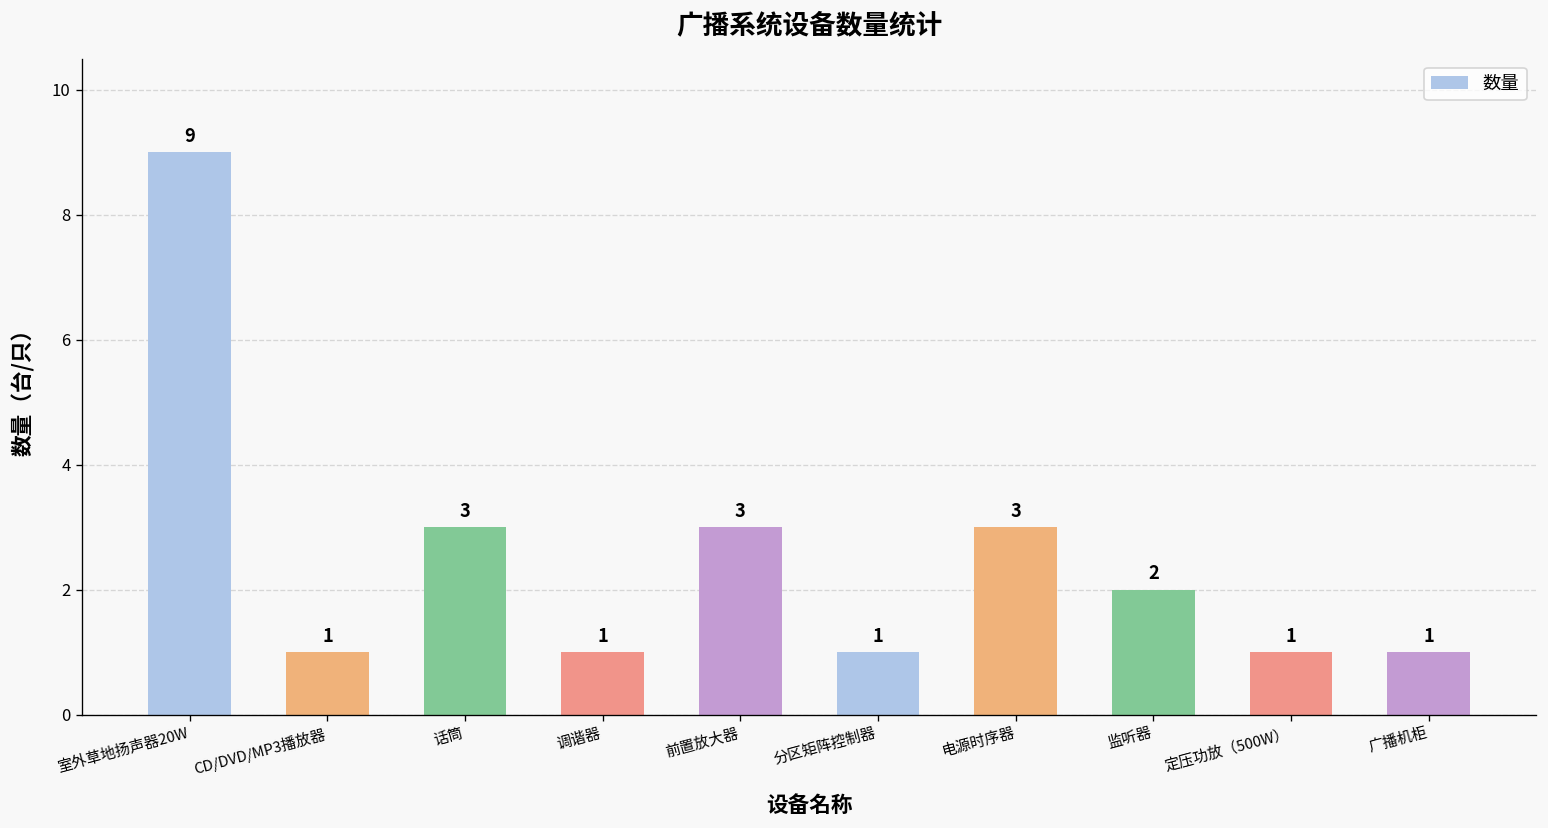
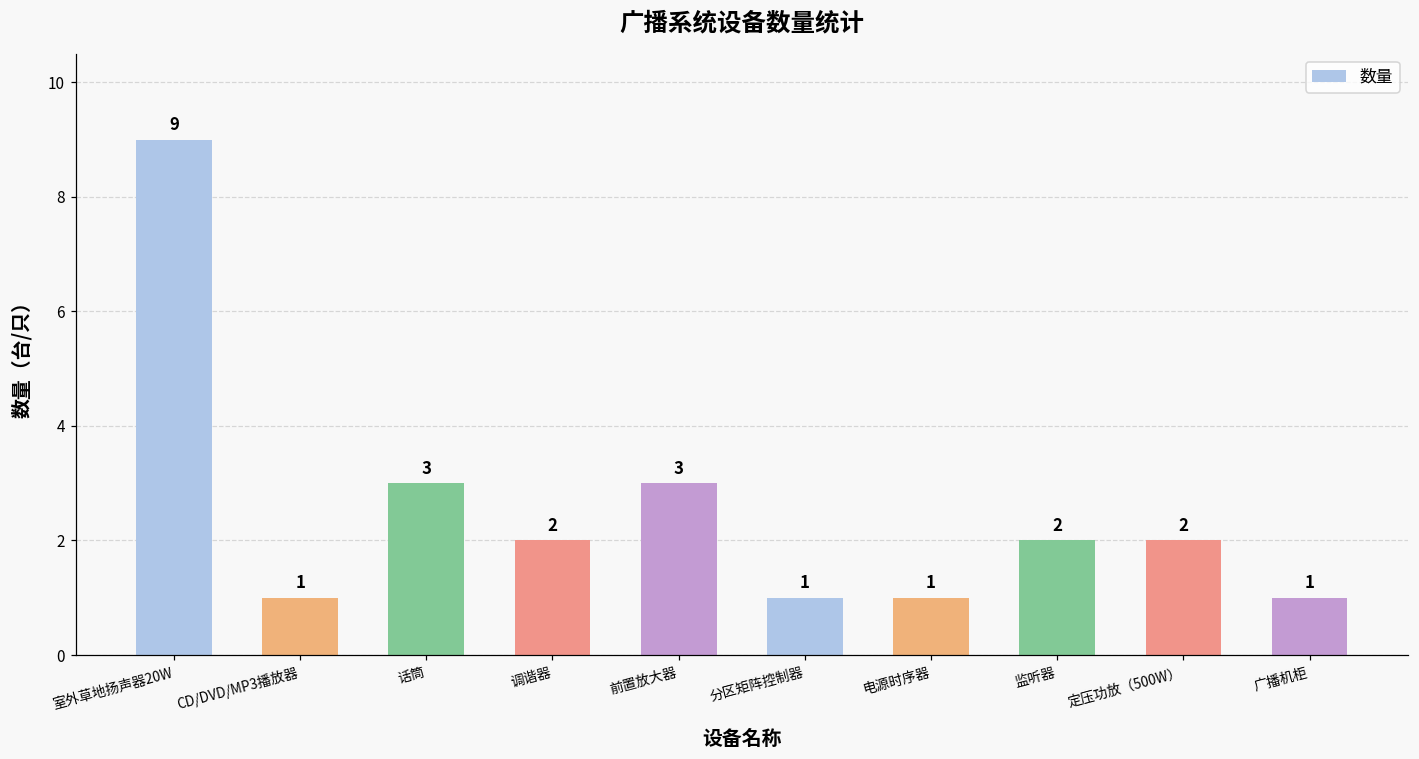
调谐器: 1 -> 2
电源时序器: 3 -> 1
定压功放（500W）: 1 -> 2
